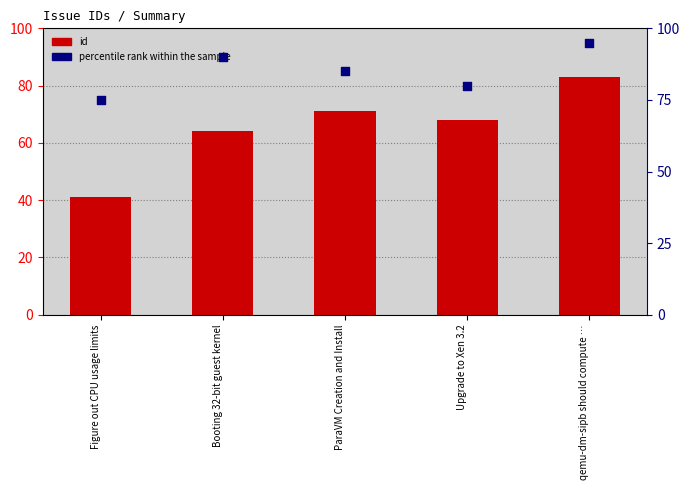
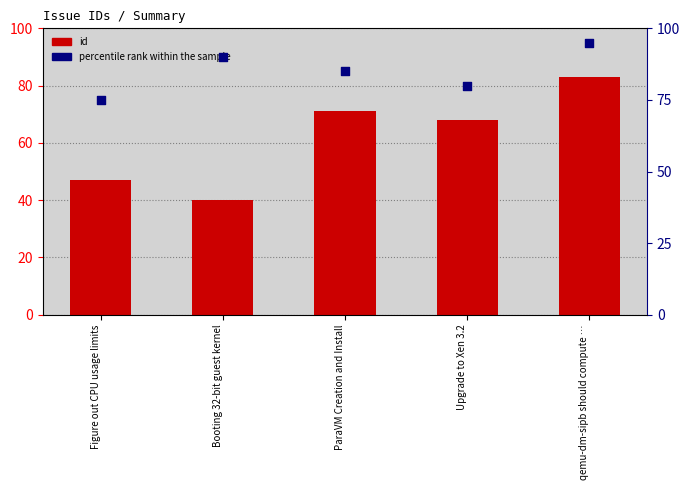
id, Figure out CPU usage limits: 41 -> 47
id, Booting 32-bit guest kernel: 64 -> 40
